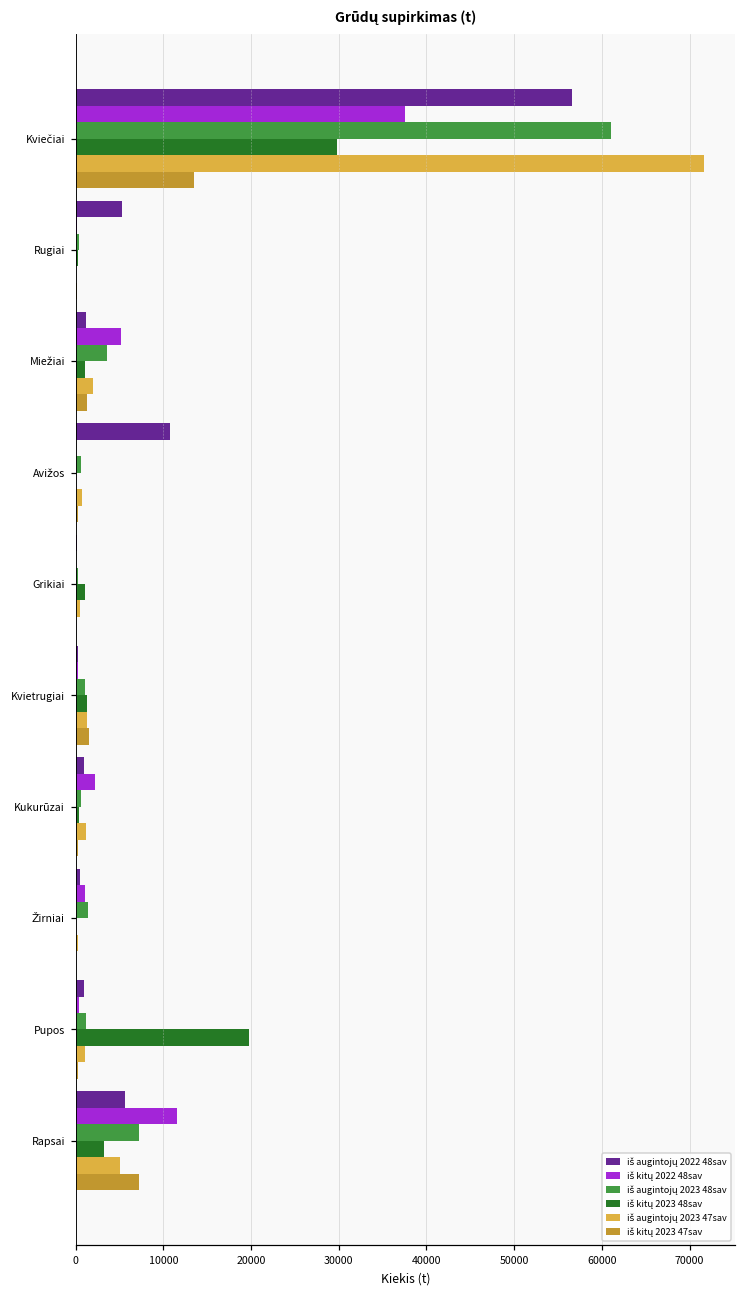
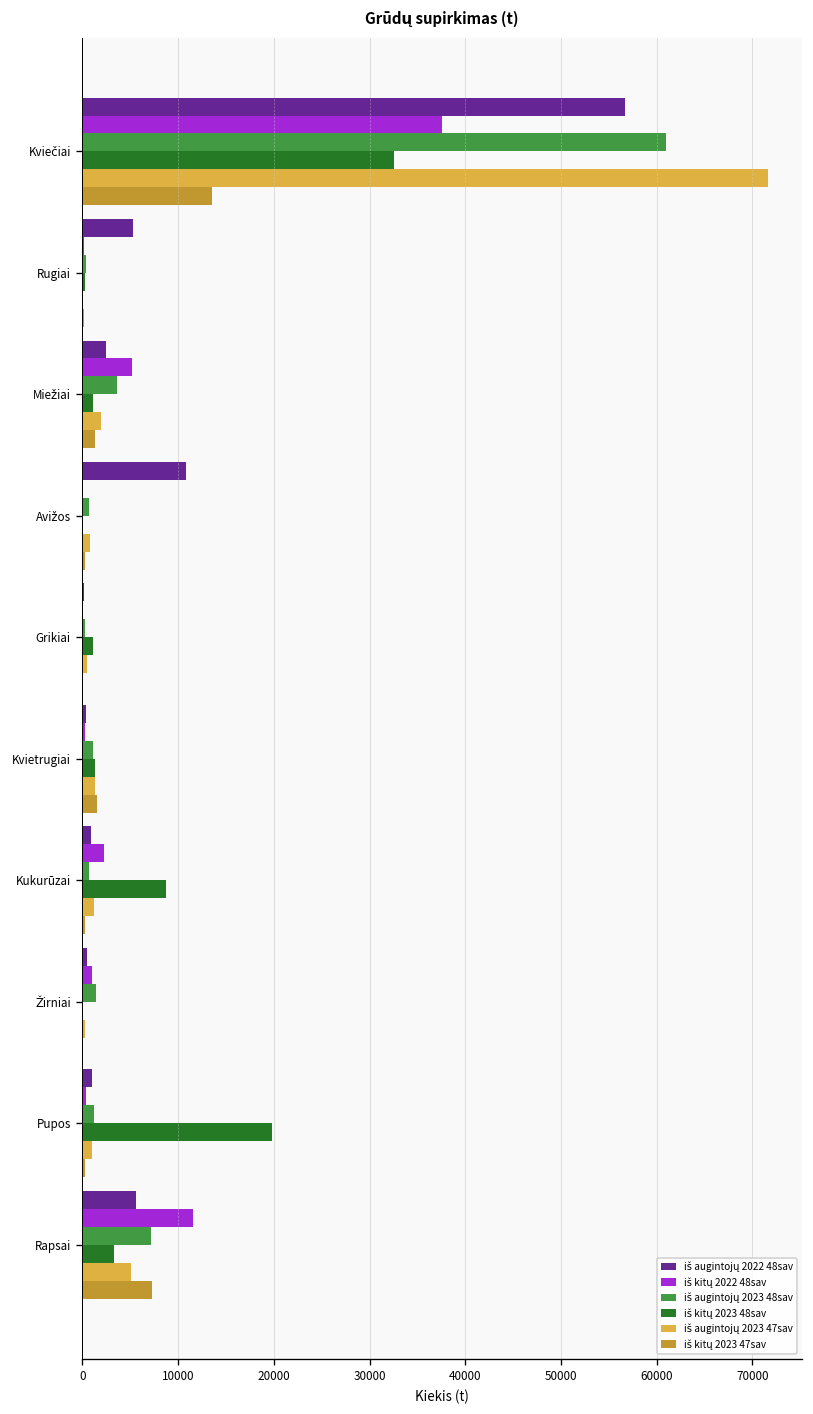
iš kitų 2023 48sav, Kviečiai: 30000 -> 33000
iš augintojų 2022 48sav, Miežiai: 1000 -> 2000
iš kitų 2023 48sav, Kukurūzai: 0 -> 9000
